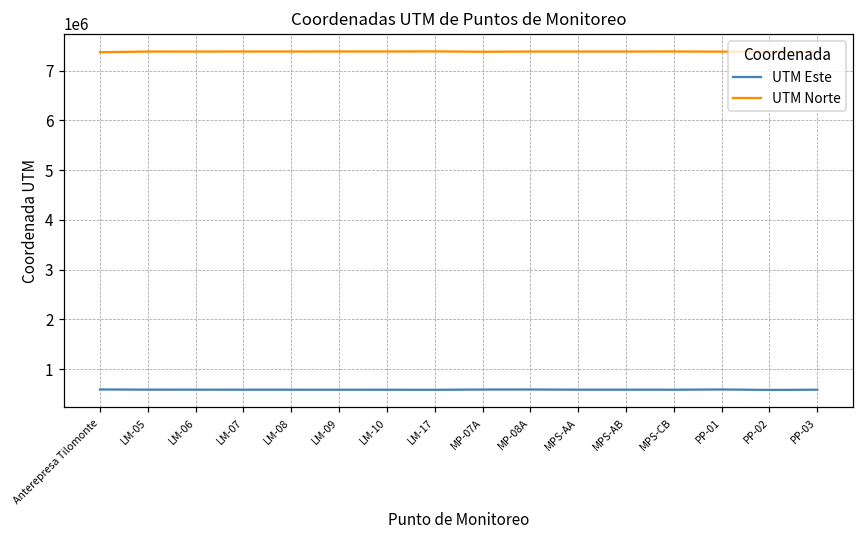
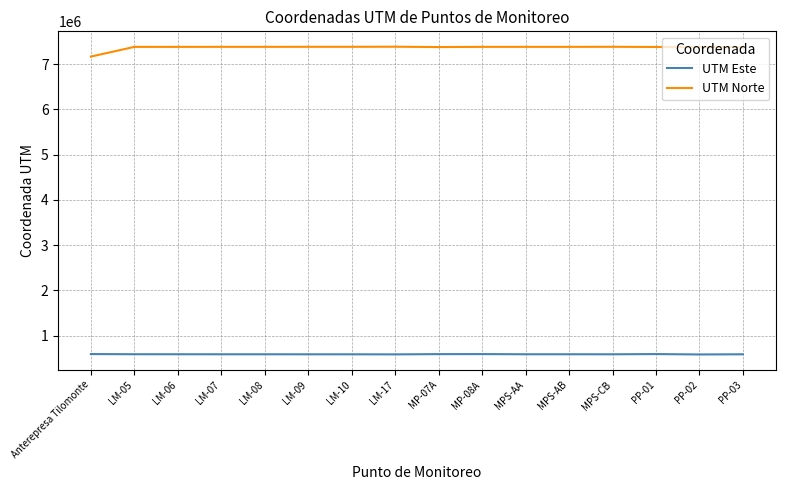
UTM Norte, Anterepresa Tilomonte: 7400000 -> 7200000
